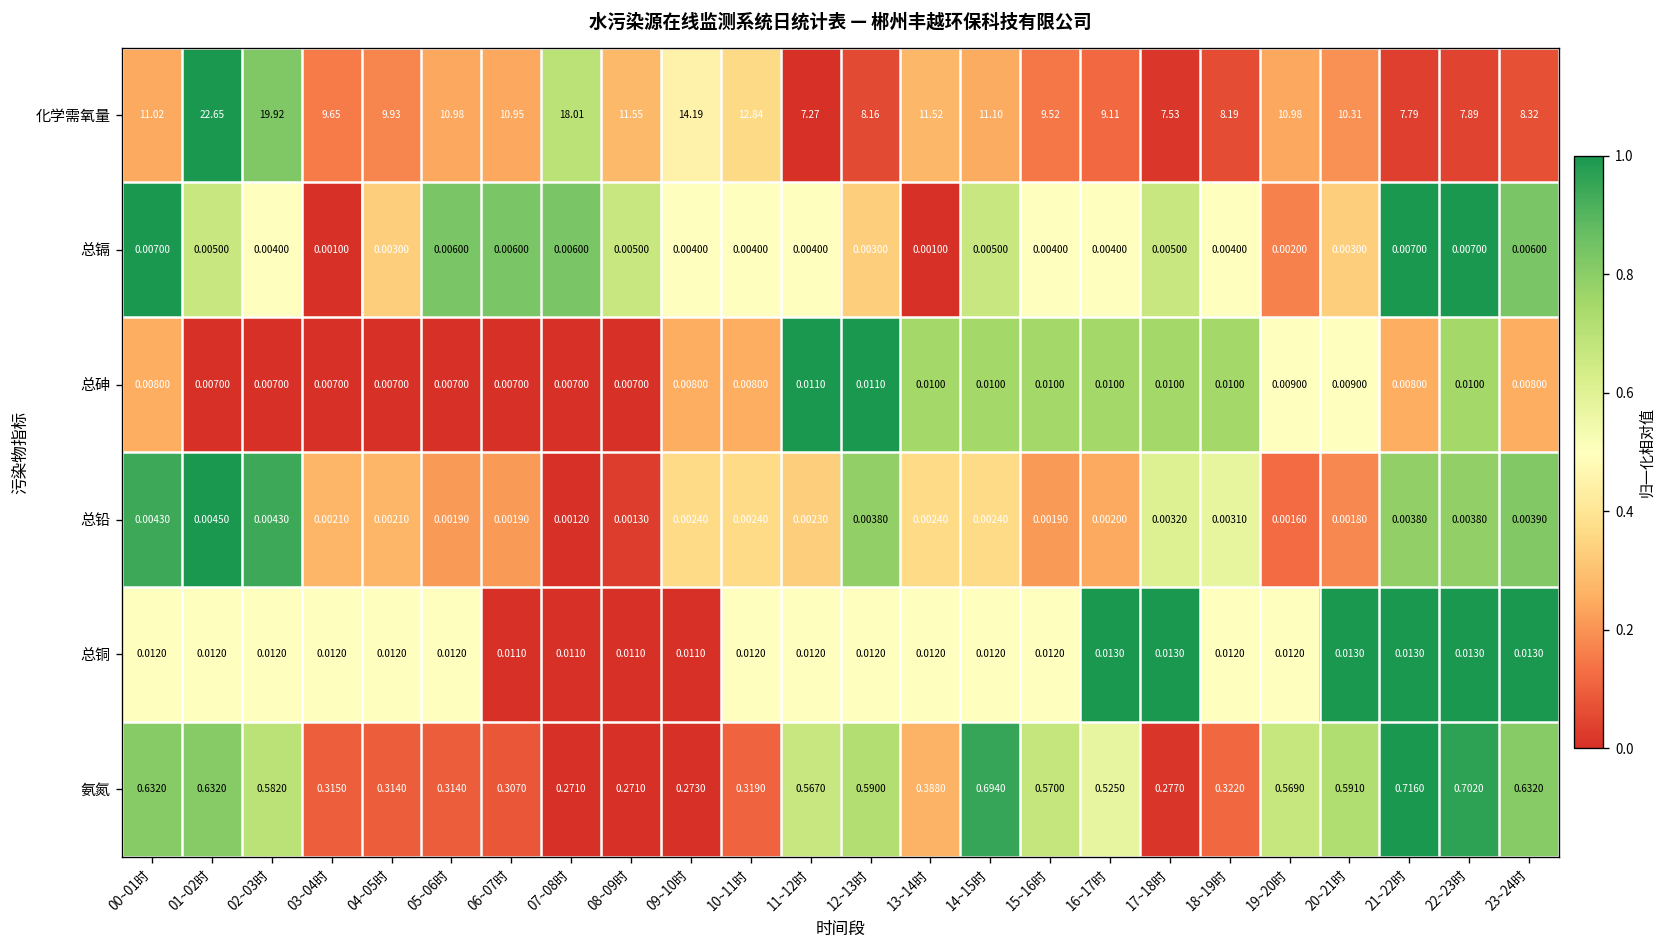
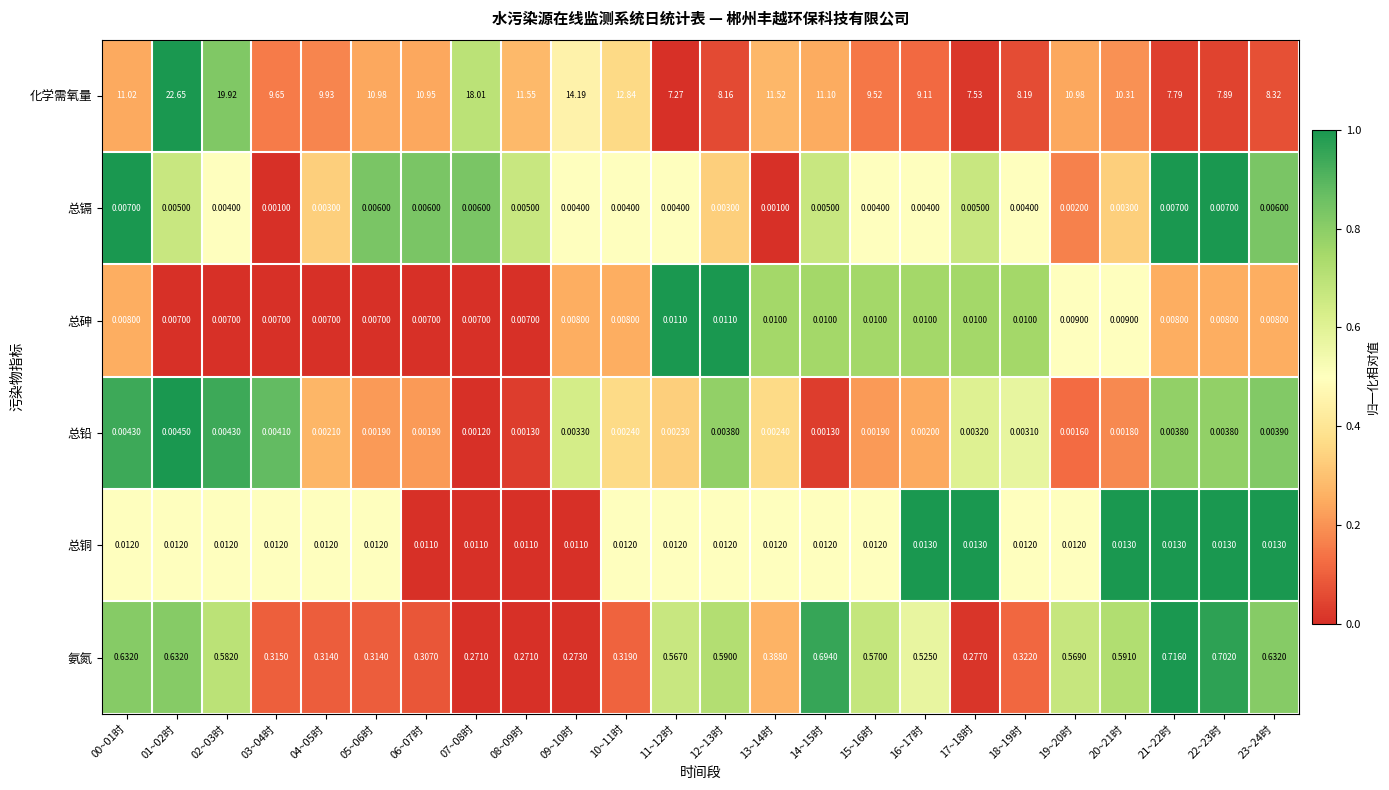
总砷, 22~23时: 0.0100 -> 0.00800
总铅, 03~04时: 0.00210 -> 0.00410
总铅, 09~10时: 0.00240 -> 0.00330
总铅, 14~15时: 0.00240 -> 0.00130
